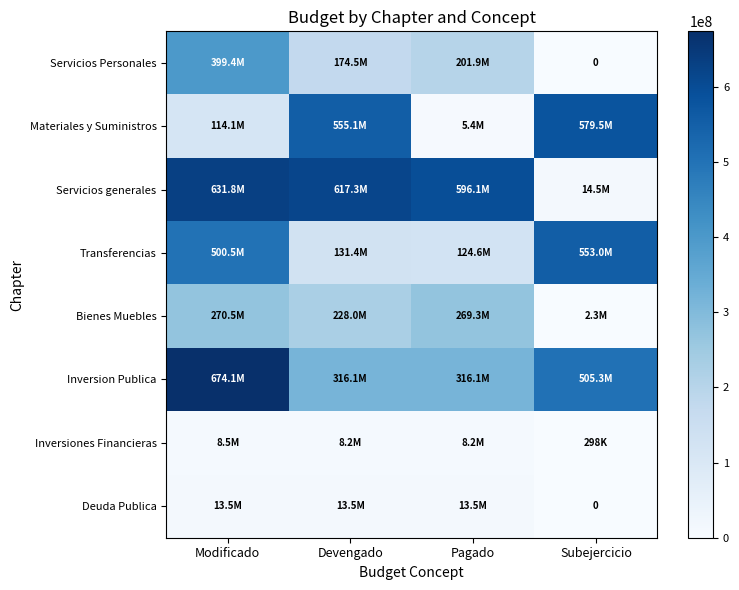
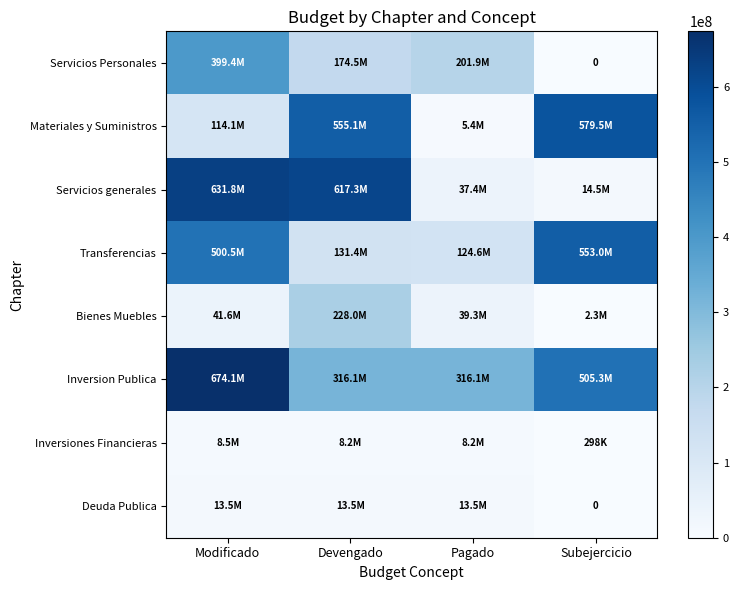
Servicios generales, Pagado: 596.1M -> 37.4M
Bienes Muebles, Modificado: 270.5M -> 41.6M
Bienes Muebles, Pagado: 269.3M -> 39.3M
